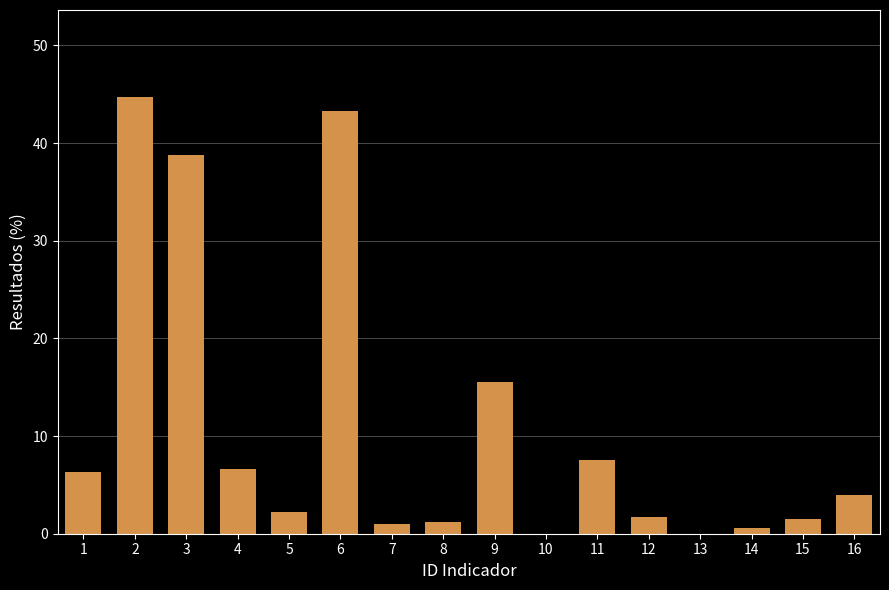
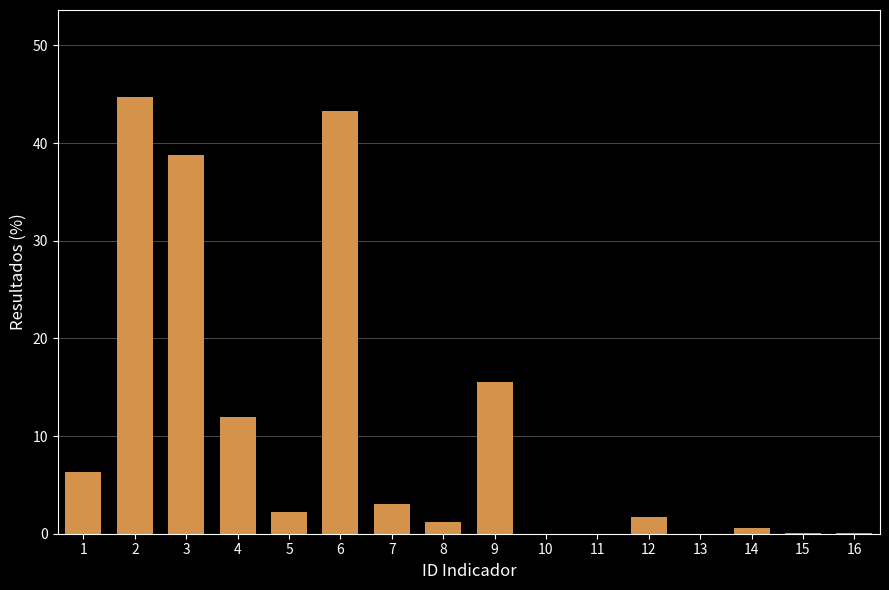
4: 7 -> 12
7: 1 -> 3
11: 8 -> 0
15: 2 -> 0
16: 4 -> 0
